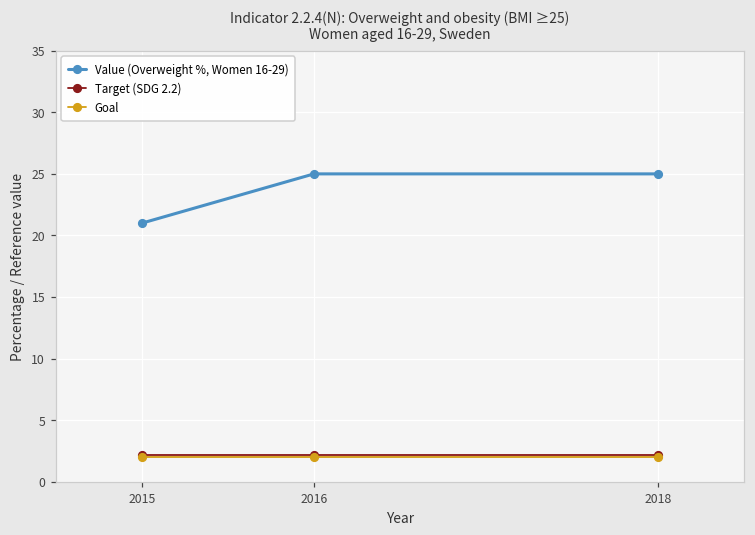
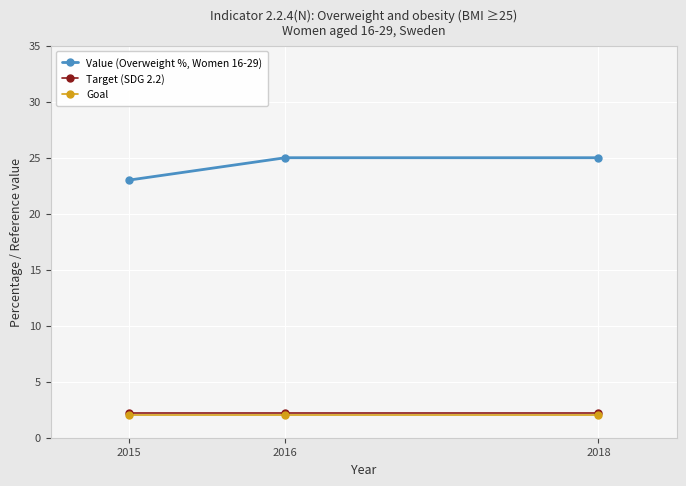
Value (Overweight %, Women 16-29), 2015: 21 -> 23
